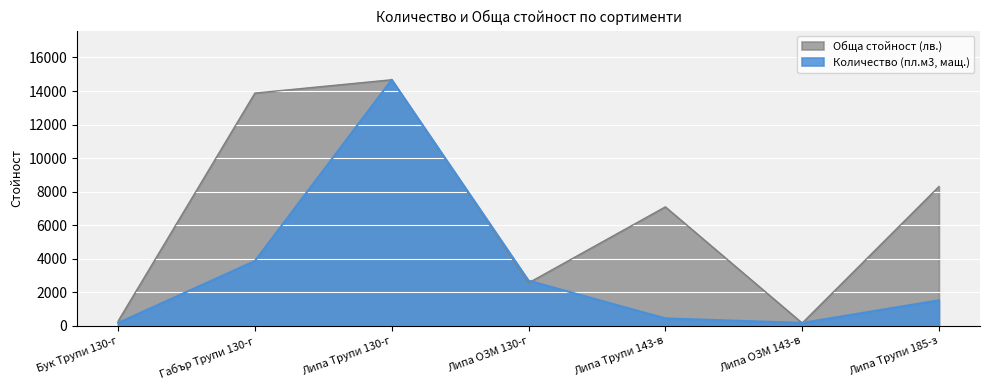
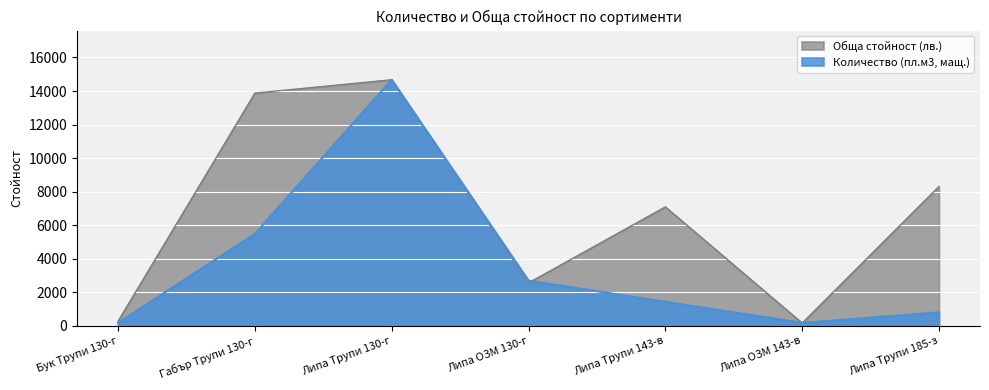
Количество (пл.м3, мащ.), Габър Трупи 130-г: 3900 -> 5500
Количество (пл.м3, мащ.), Липа Трупи 143-в: 500 -> 1400
Количество (пл.м3, мащ.), Липа Трупи 185-з: 1500 -> 800
